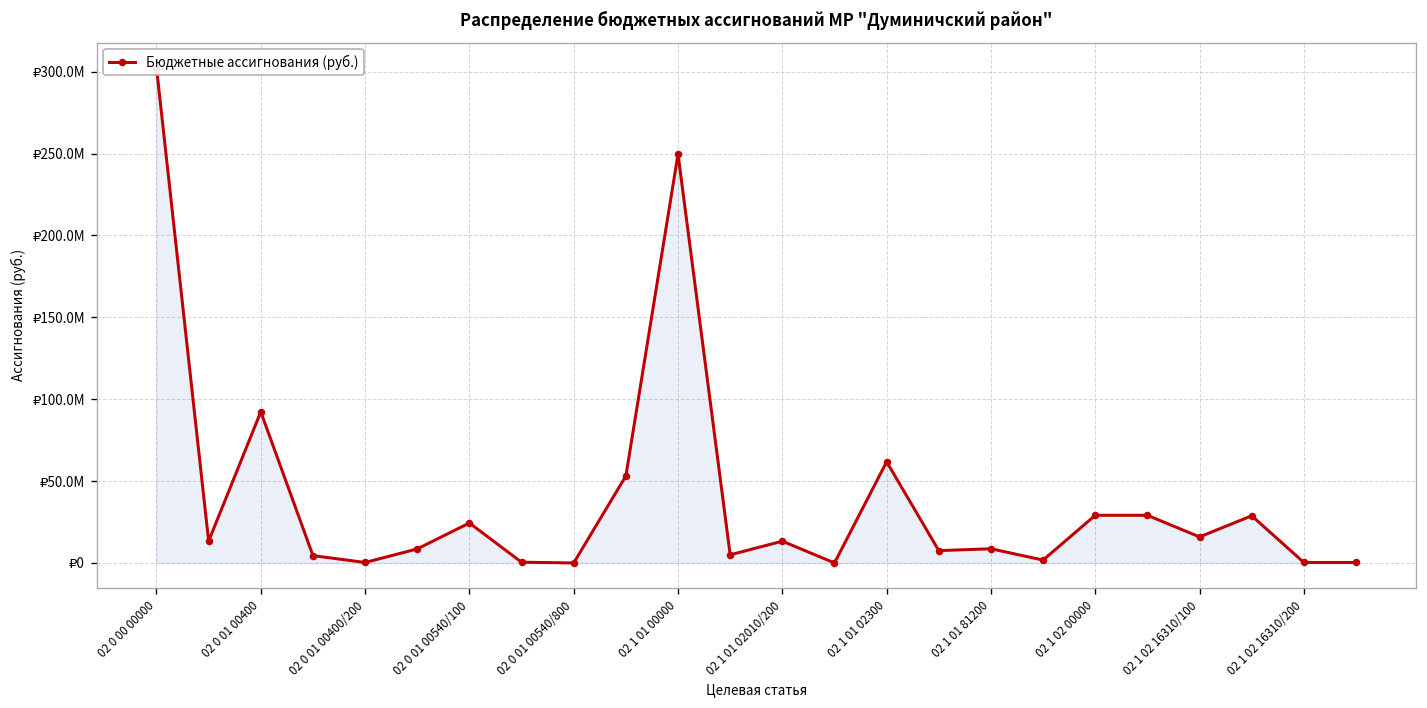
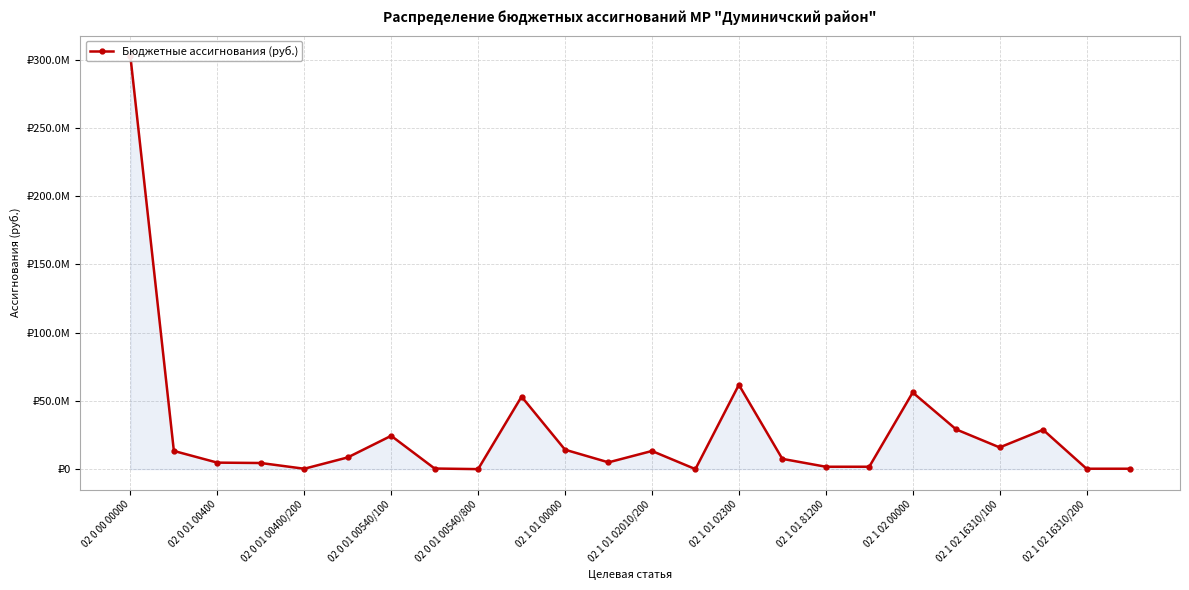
02 0 01 00400: ₽92М -> ₽5М
02 1 01 00000: ₽250М -> ₽14М
02 1 01 81200: ₽9М -> ₽2М
02 1 02 00000: ₽29М -> ₽56М
